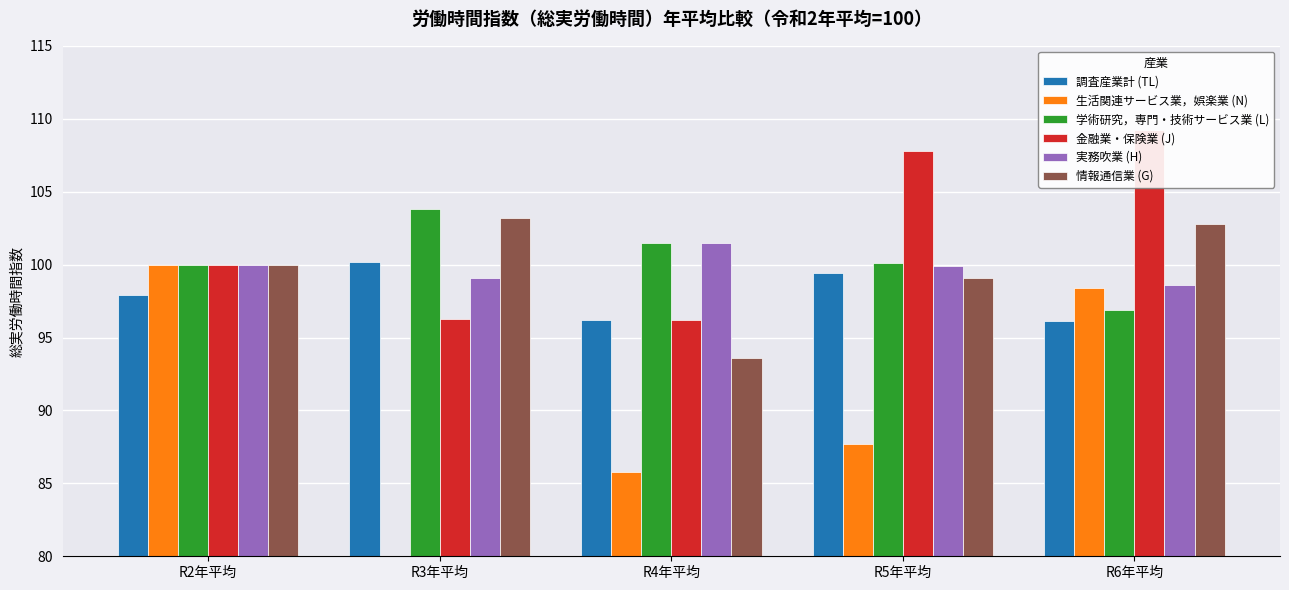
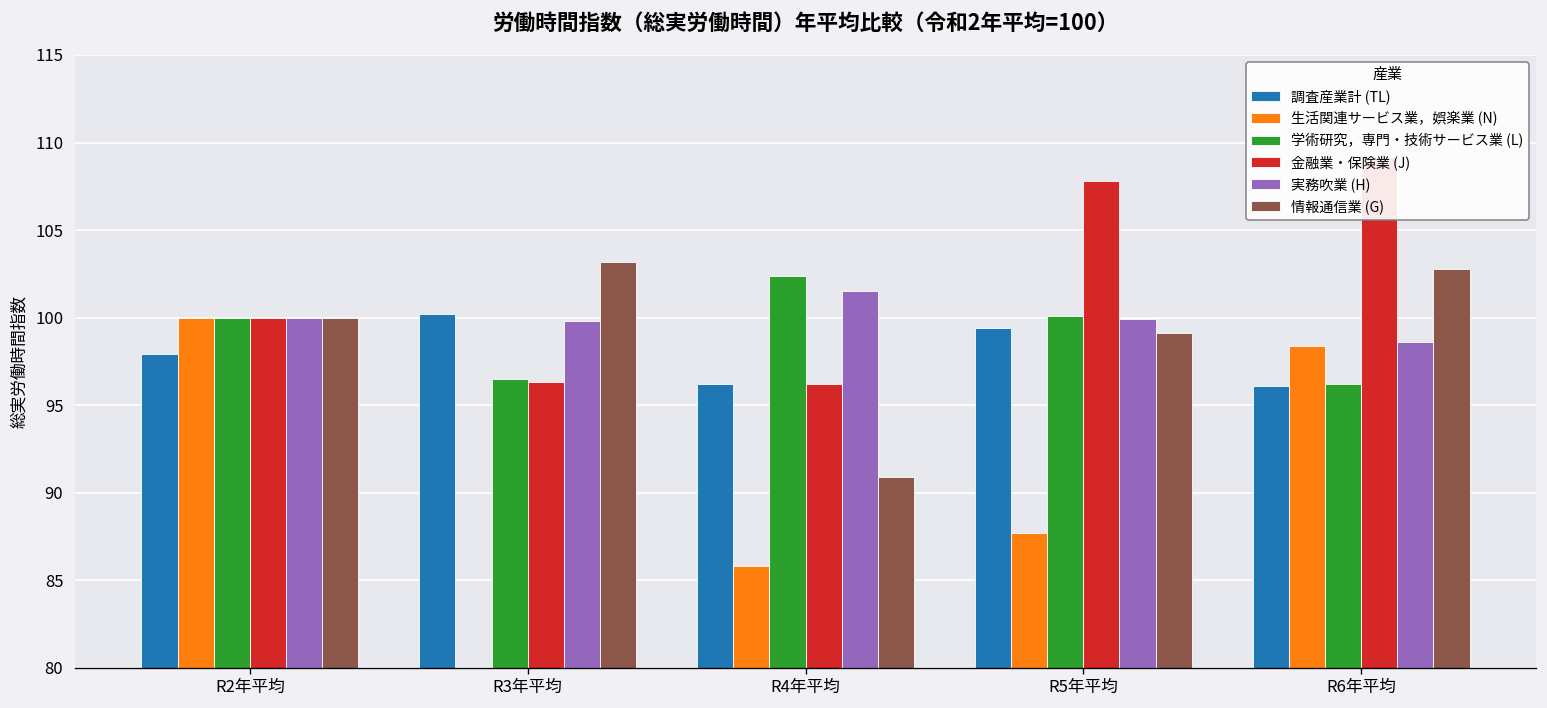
学術研究，専門・技術サービス業 (L), R3年平均: 103.8 -> 96.5
実務吹業 (H), R3年平均: 99.1 -> 99.8
学術研究，専門・技術サービス業 (L), R4年平均: 101.5 -> 102.4
情報通信業 (G), R4年平均: 93.6 -> 90.9
学術研究，専門・技術サービス業 (L), R6年平均: 96.9 -> 96.2
